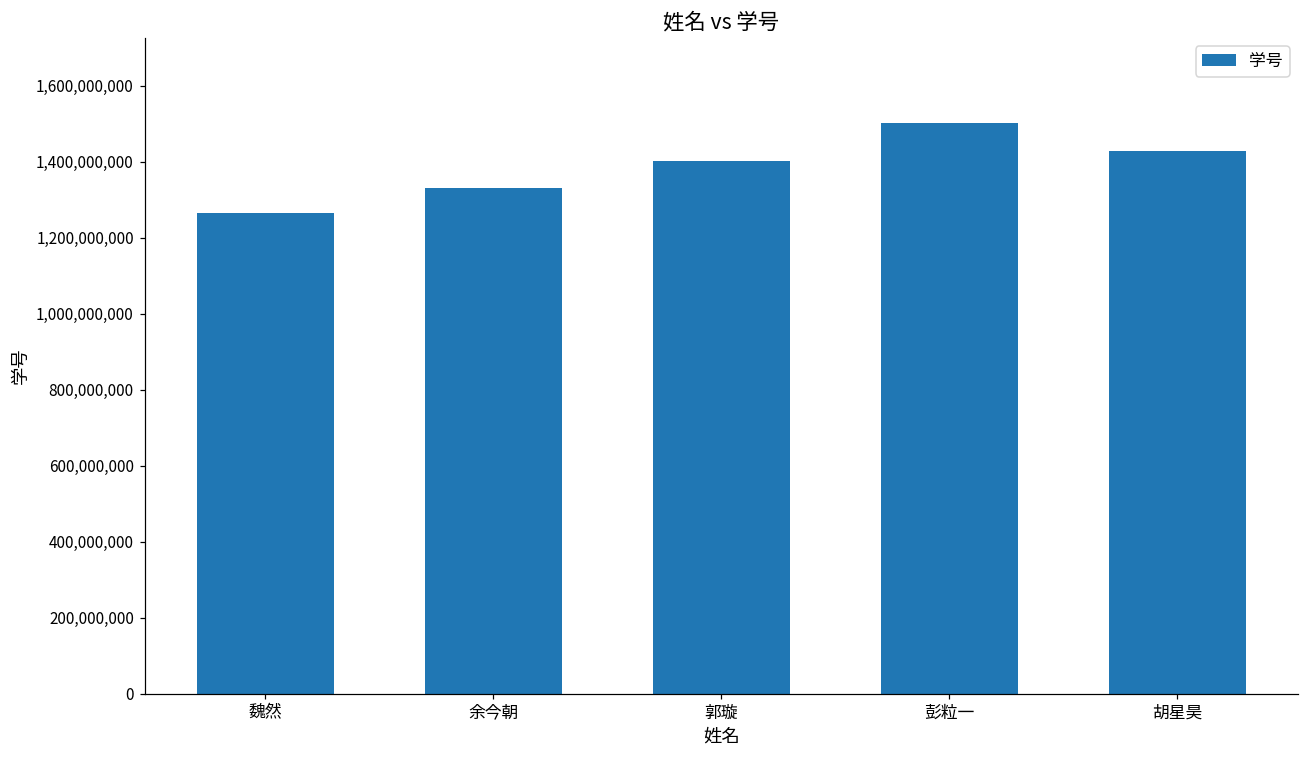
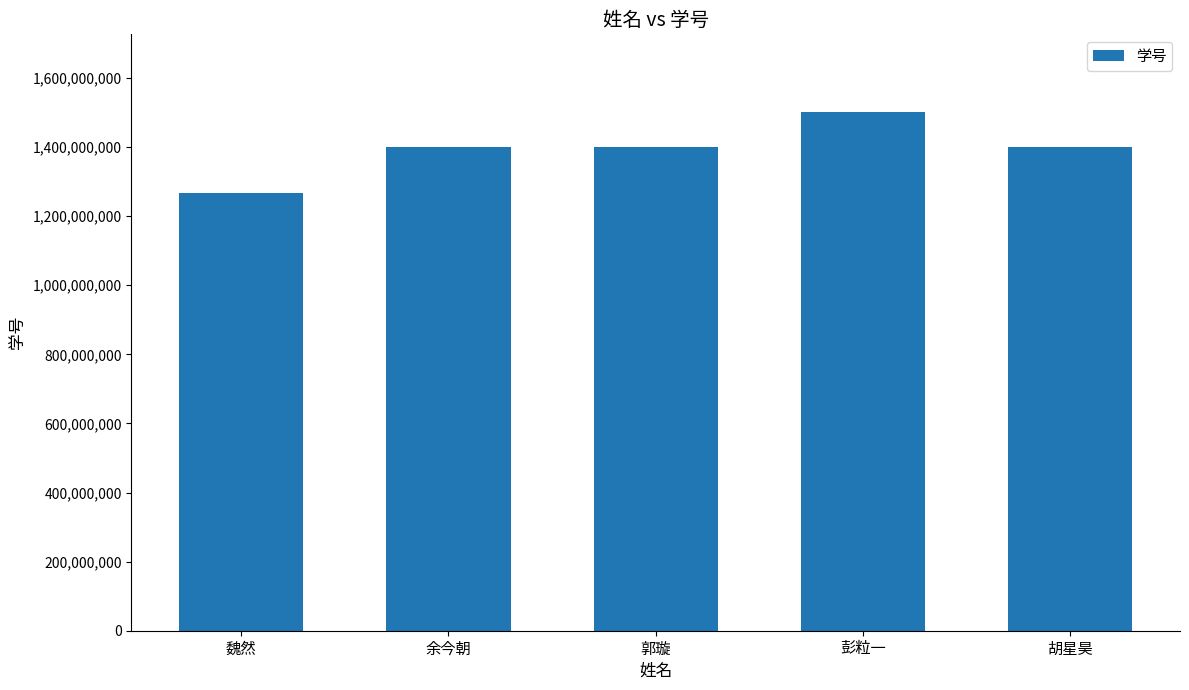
余今朝: 1,330,000,000 -> 1,400,000,000
胡星昊: 1,430,000,000 -> 1,400,000,000
